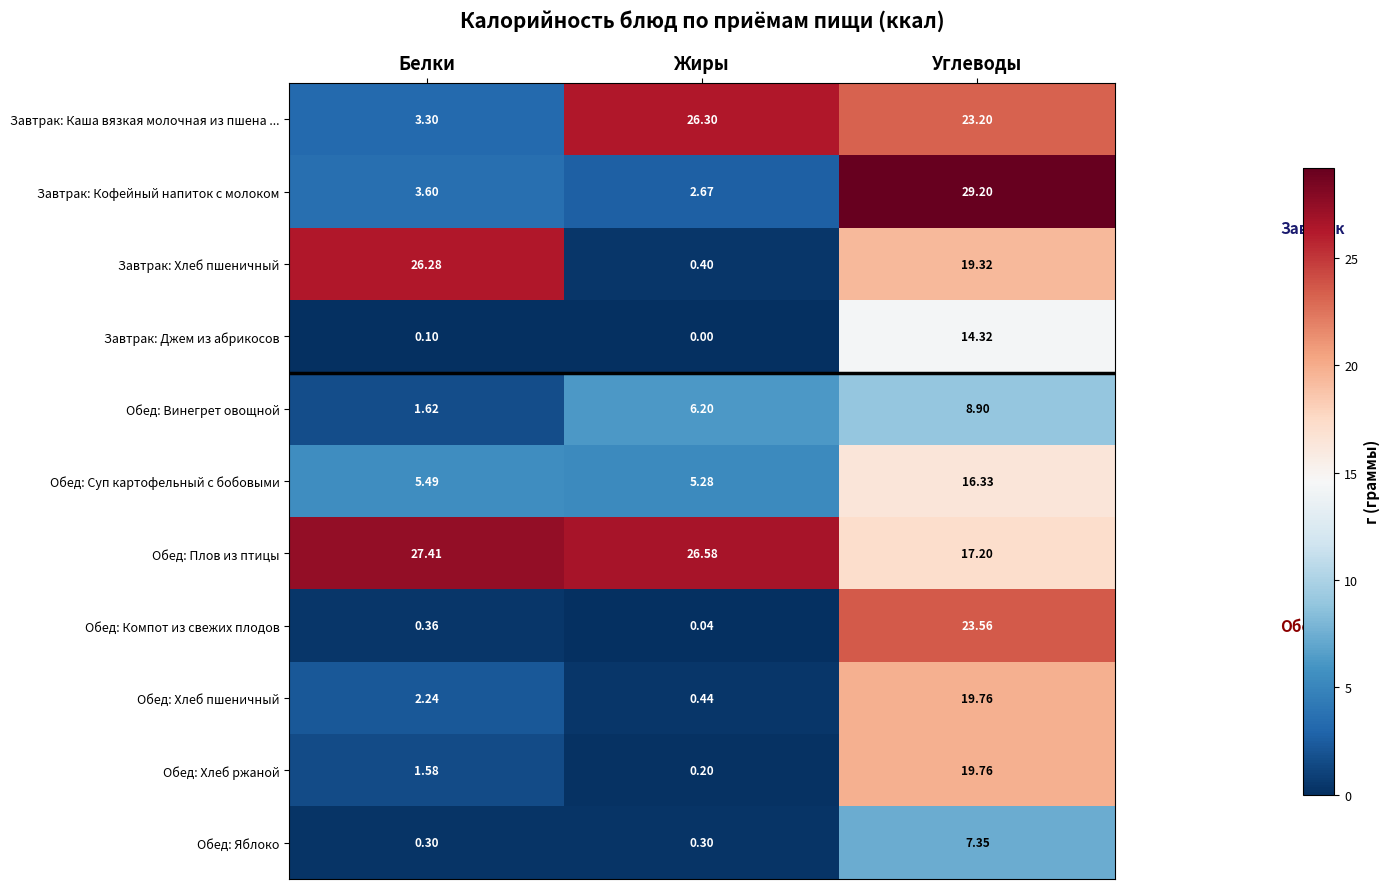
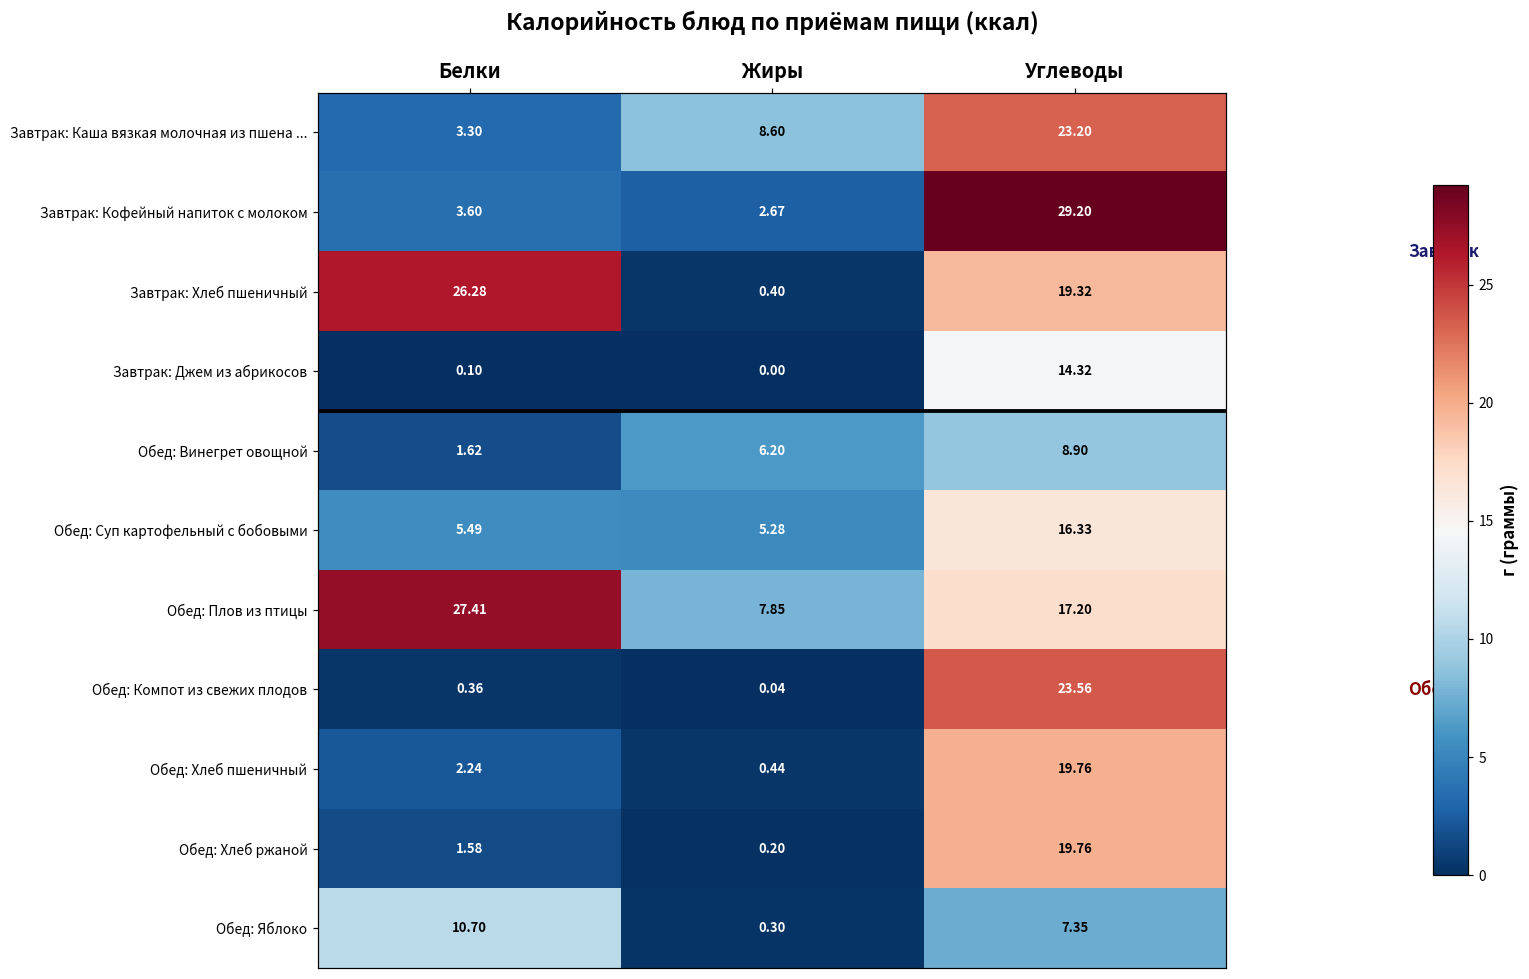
Завтрак: Каша вязкая молочная из пшена ..., Жиры: 26.30 -> 8.60
Обед: Плов из птицы, Жиры: 26.58 -> 7.85
Обед: Яблоко, Белки: 0.30 -> 10.70
